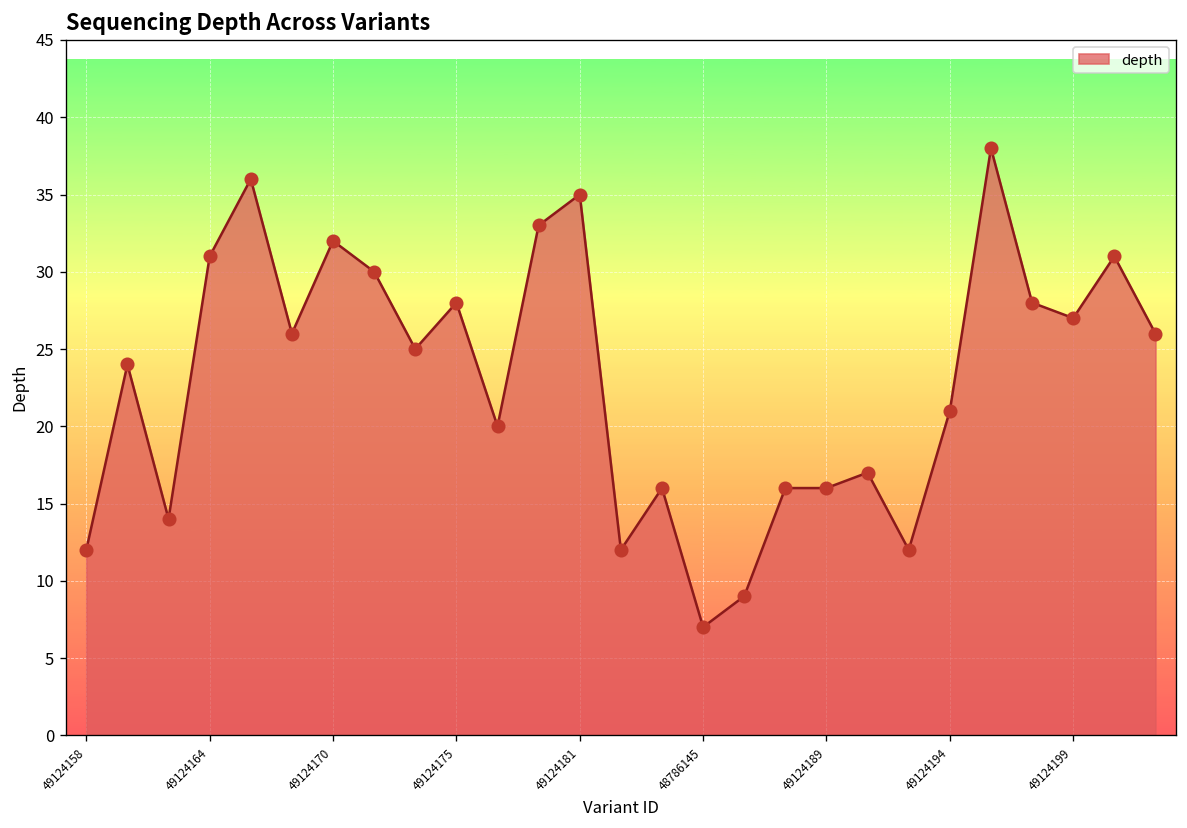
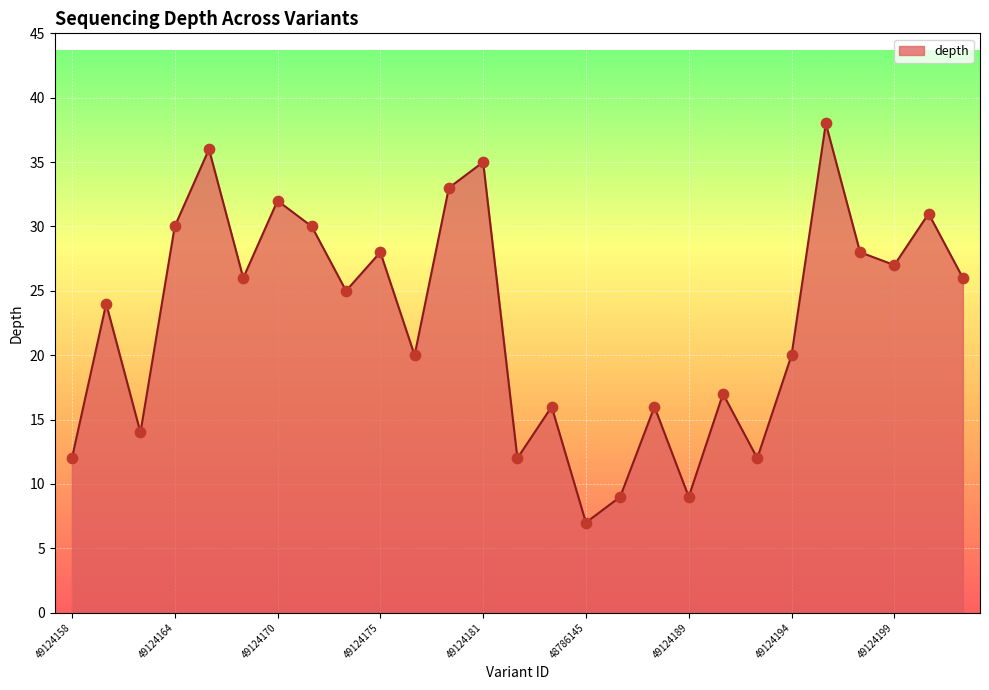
49124164: 31 -> 30
49124189: 16 -> 9
49124194: 21 -> 20
